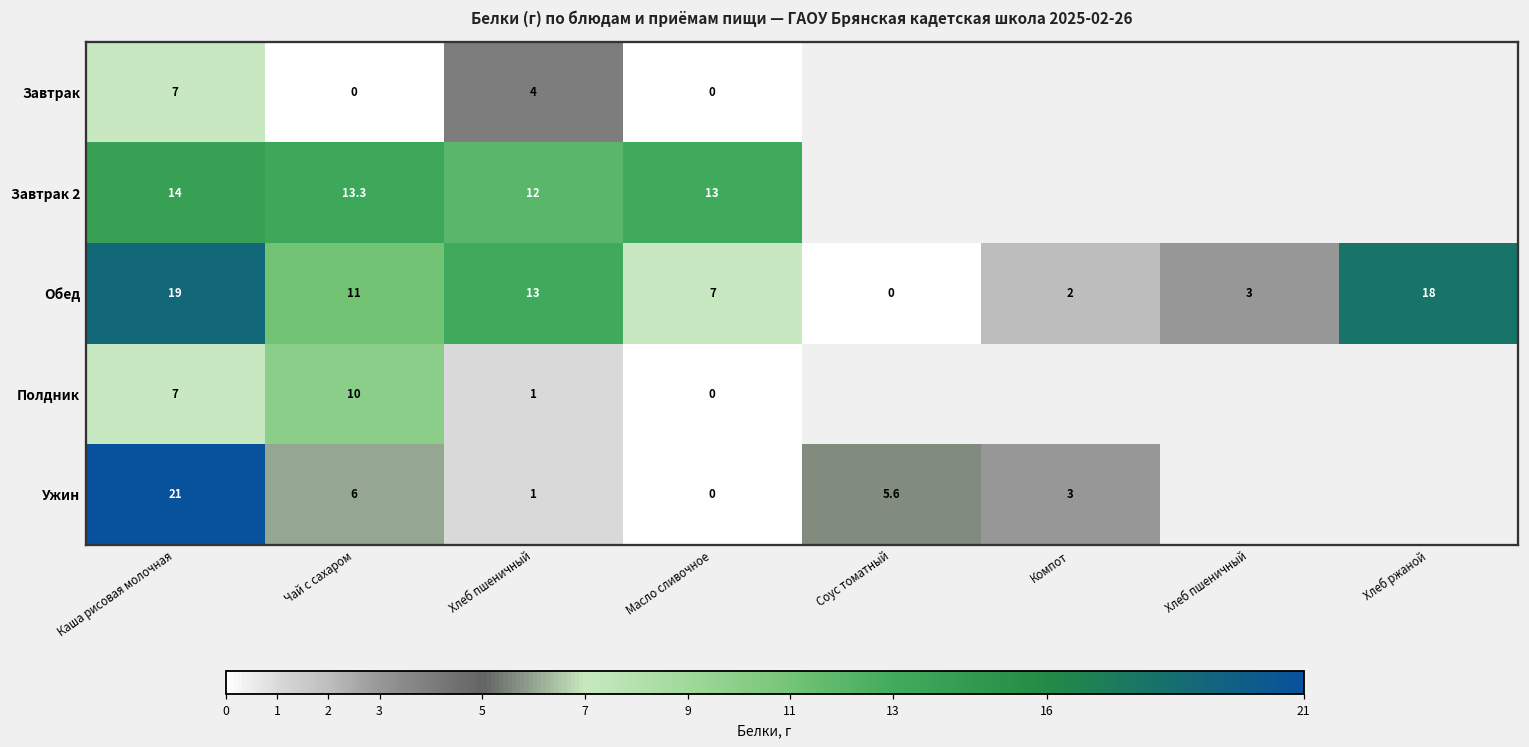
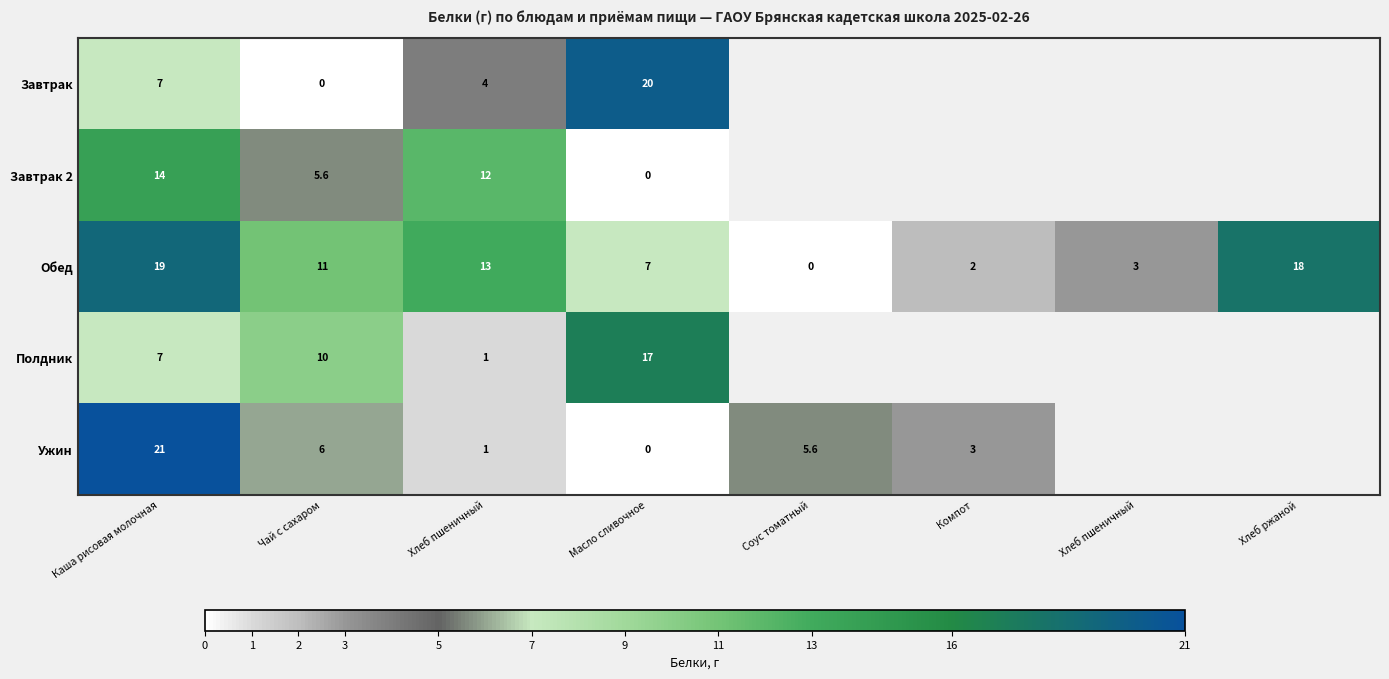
Завтрак, Масло сливочное: 0 -> 20
Завтрак 2, Чай с сахаром: 13.3 -> 5.6
Завтрак 2, Масло сливочное: 13 -> 0
Полдник, Масло сливочное: 0 -> 17
